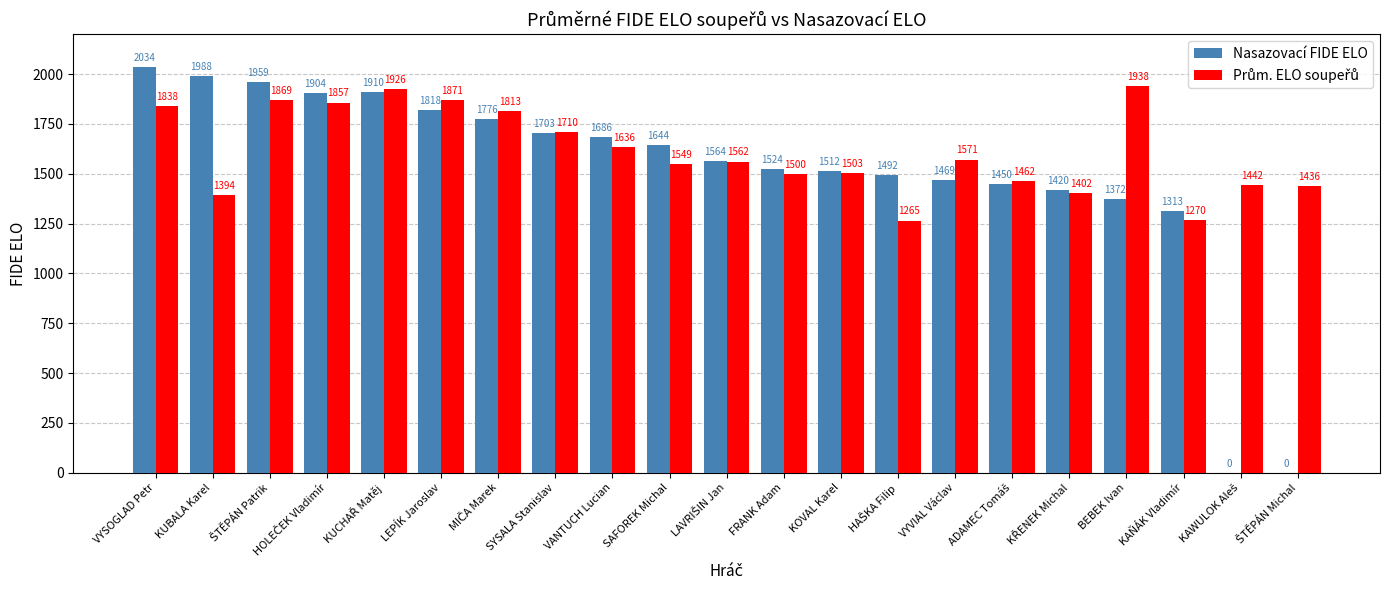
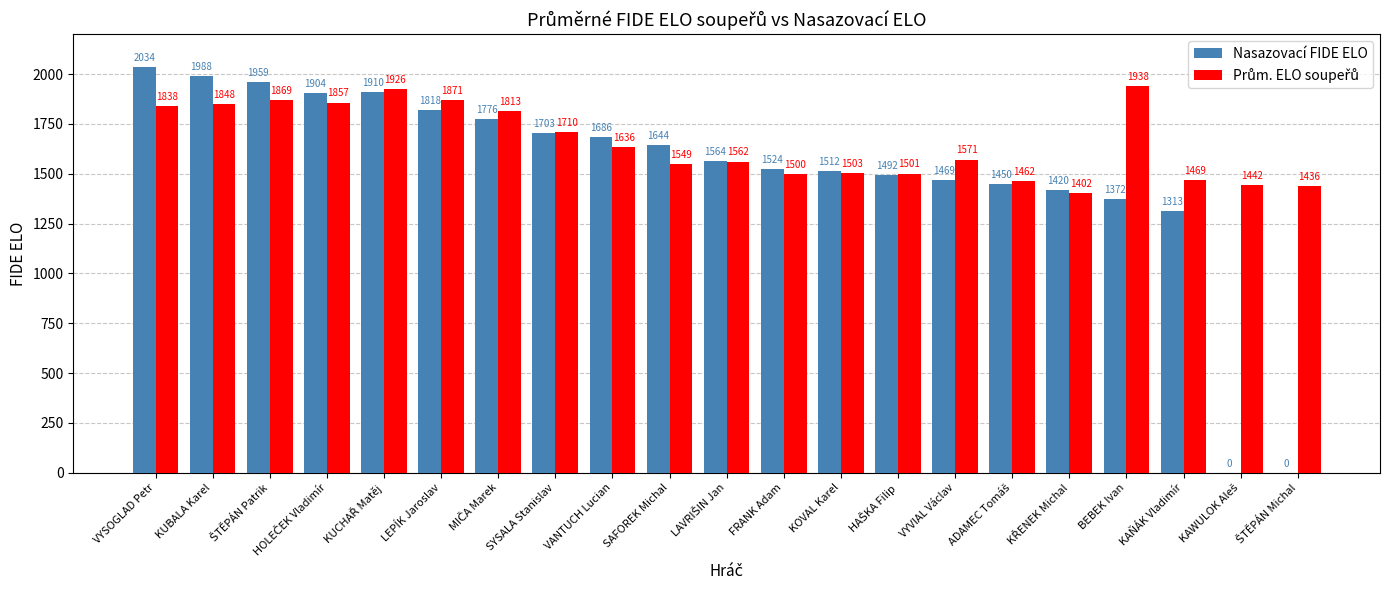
Prům. ELO soupeřů, KUBALA Karel: 1394 -> 1848
Prům. ELO soupeřů, HAŠKA Filip: 1265 -> 1501
Prům. ELO soupeřů, KAŇÁK Vladimír: 1270 -> 1469
